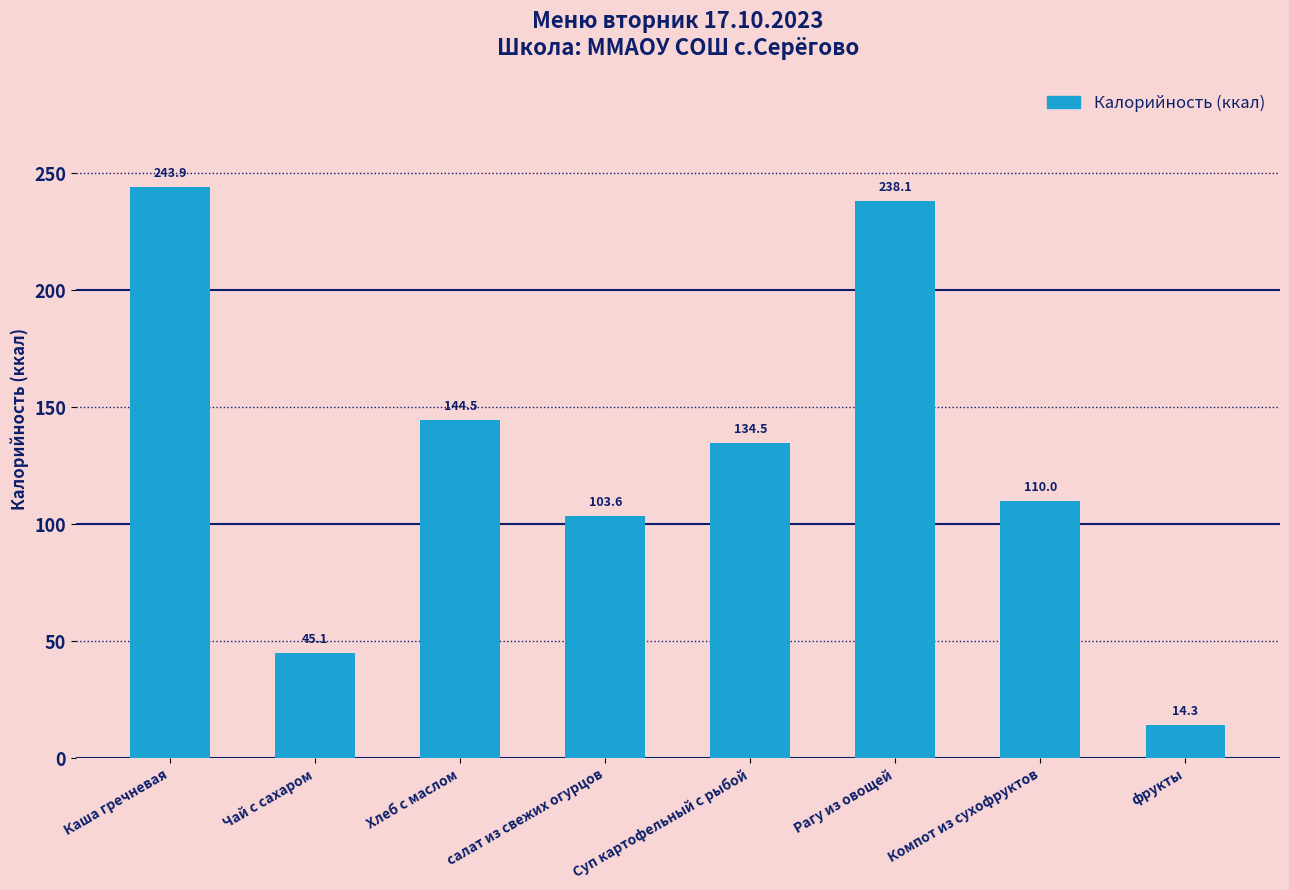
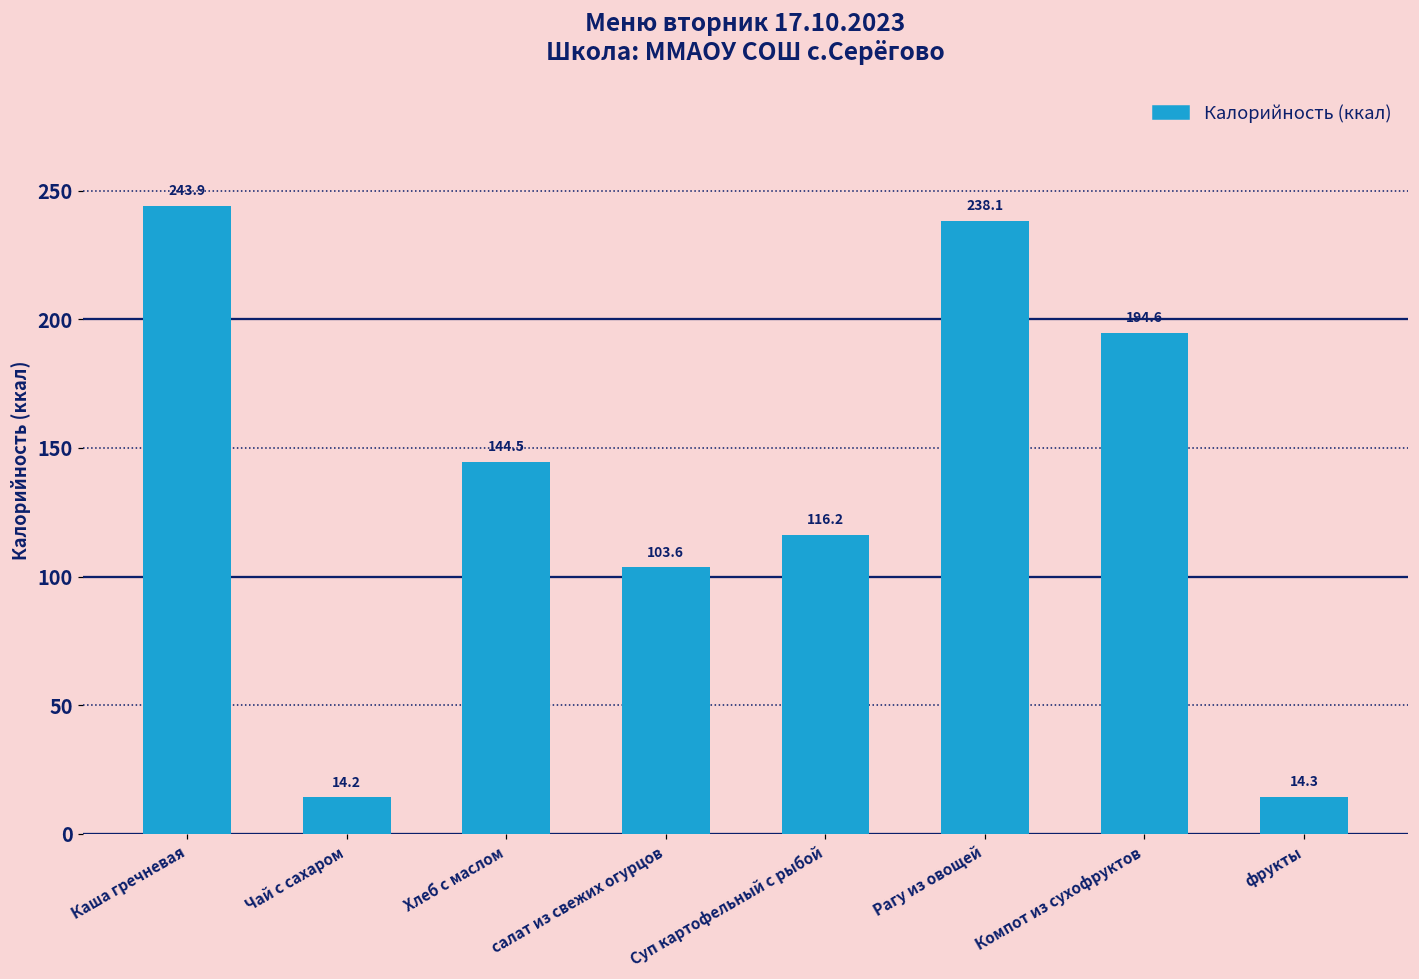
Чай с сахаром: 45.1 -> 14.2
Суп картофельный с рыбой: 134.5 -> 116.2
Компот из сухофруктов: 110.0 -> 194.6
